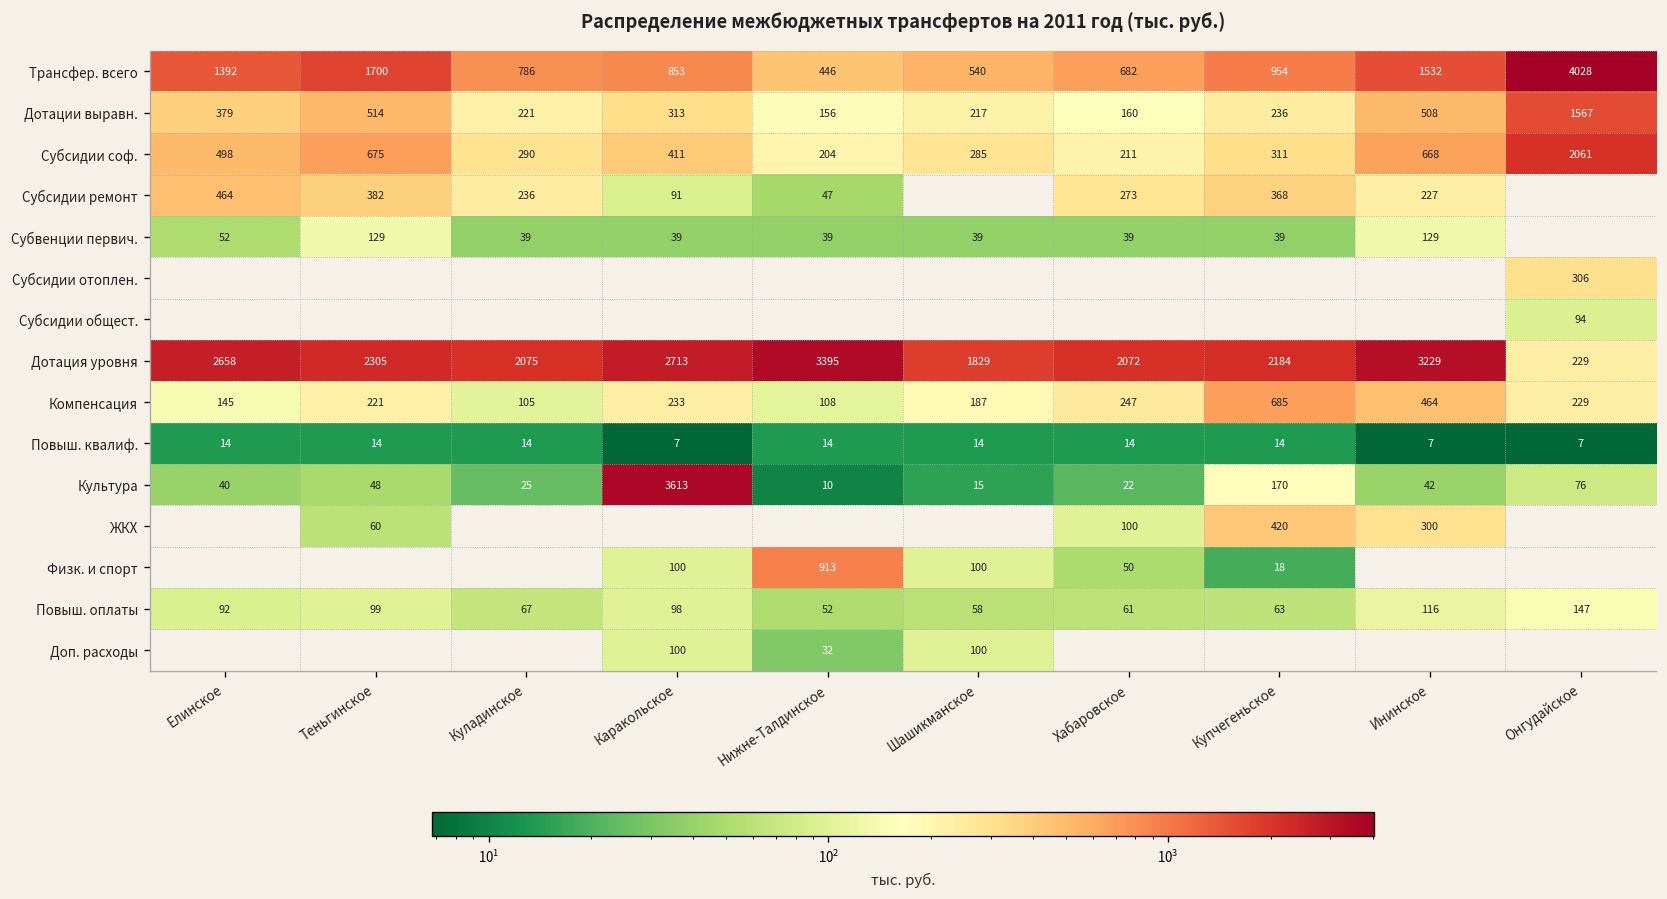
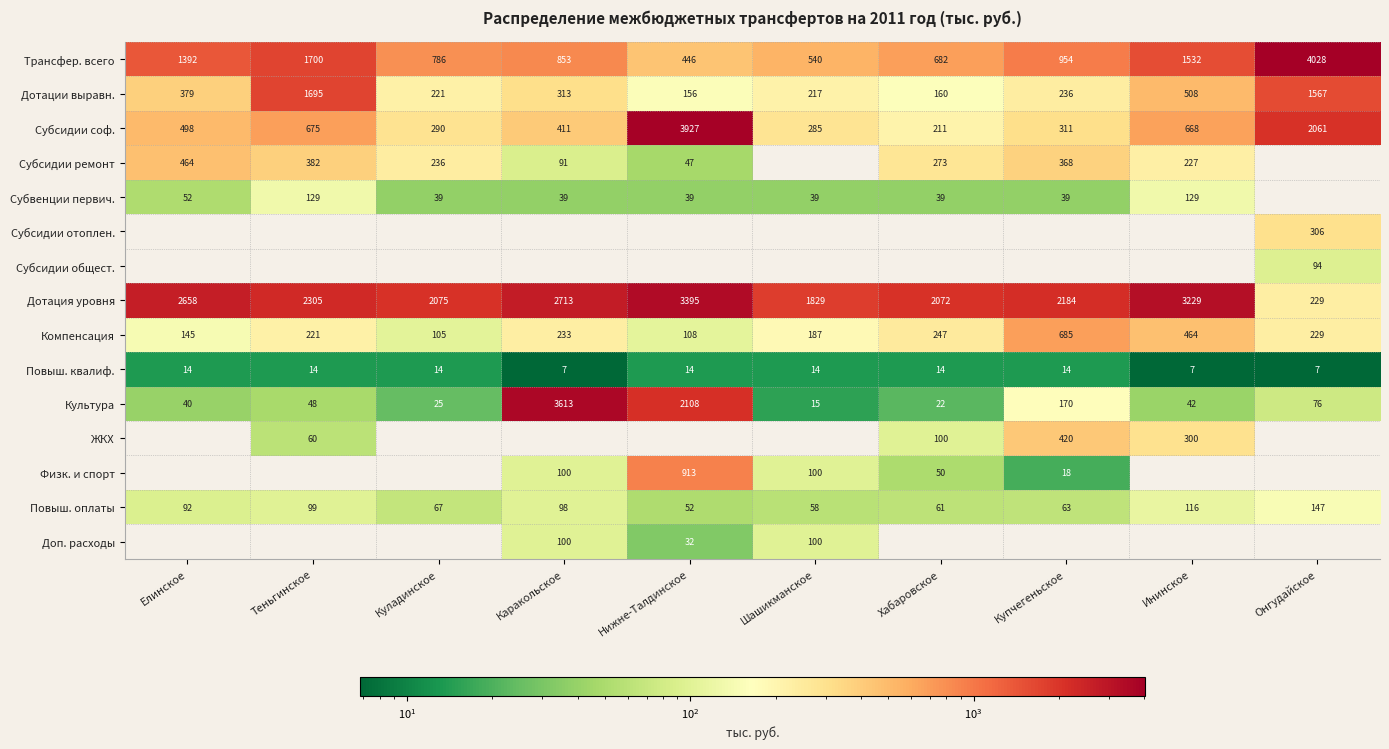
Дотации выравн., Теньгинское: 514 -> 1695
Субсидии соф., Нижне-Талдинское: 204 -> 3927
Культура, Нижне-Талдинское: 10 -> 2108
